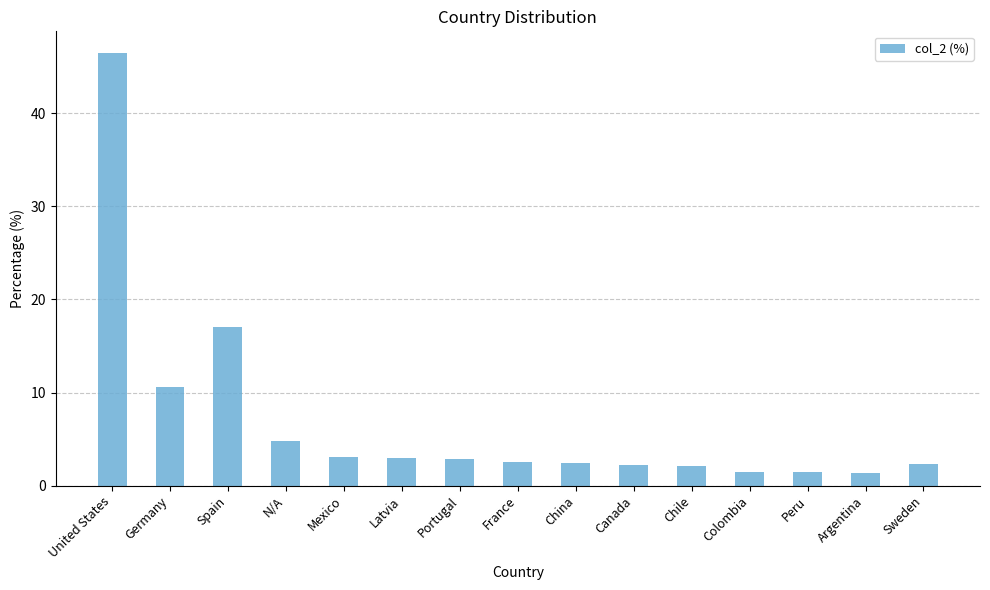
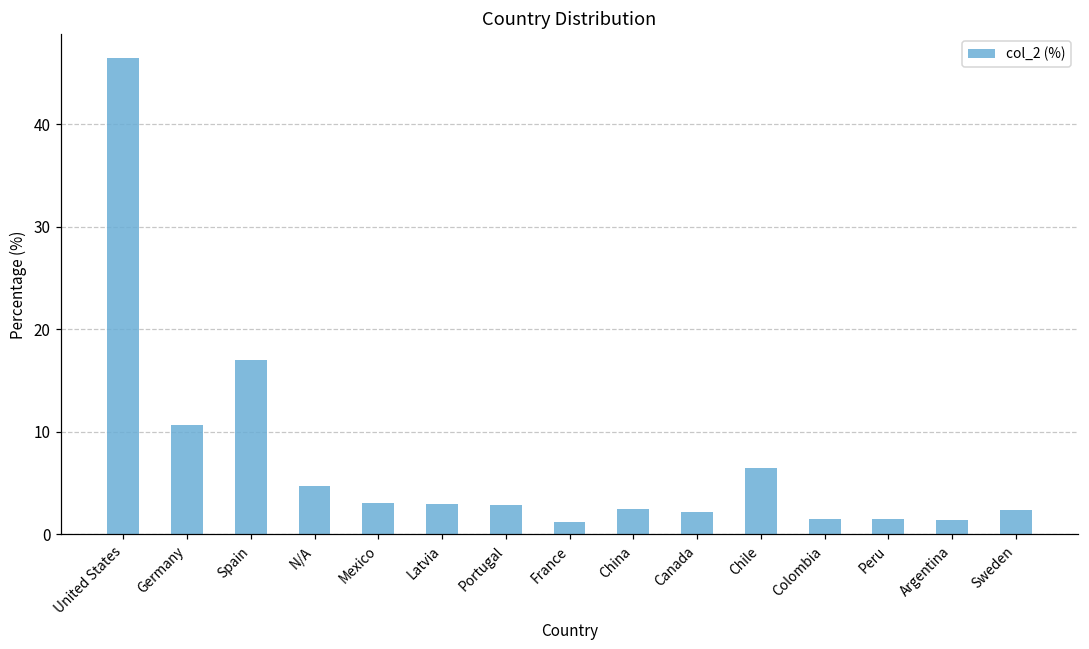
France: 3 -> 1
Chile: 2 -> 6
